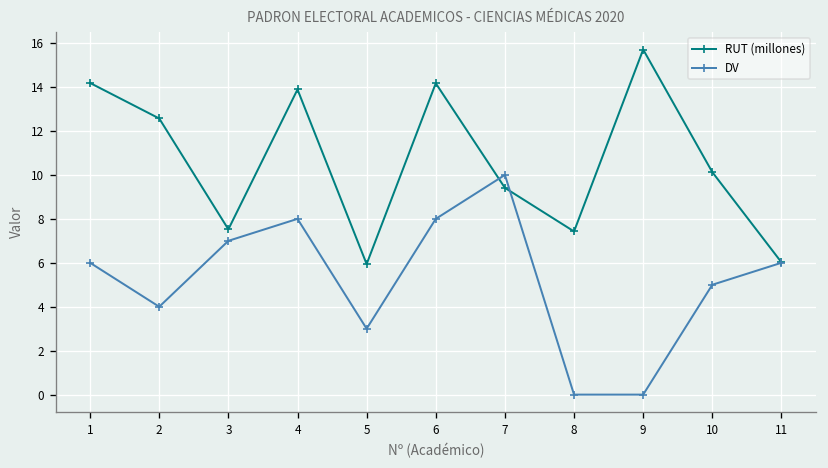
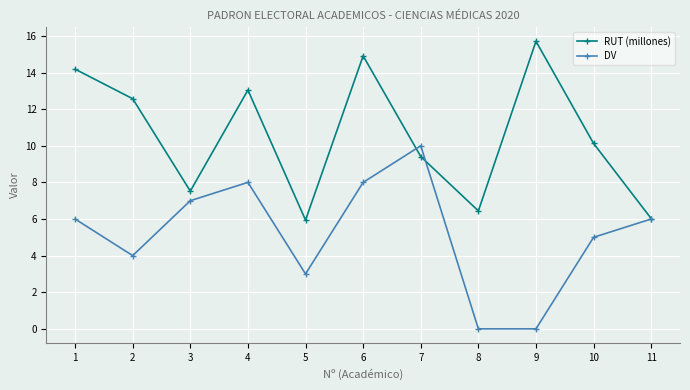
RUT (millones), 4: 13.9 -> 13.0
RUT (millones), 6: 14.2 -> 14.9
RUT (millones), 8: 7.4 -> 6.4
